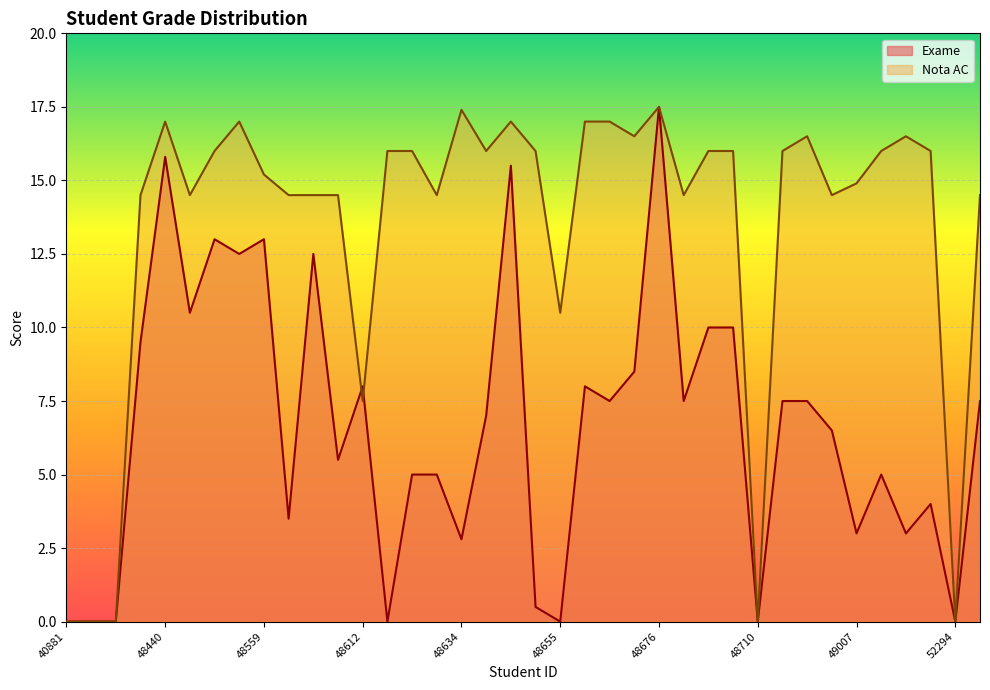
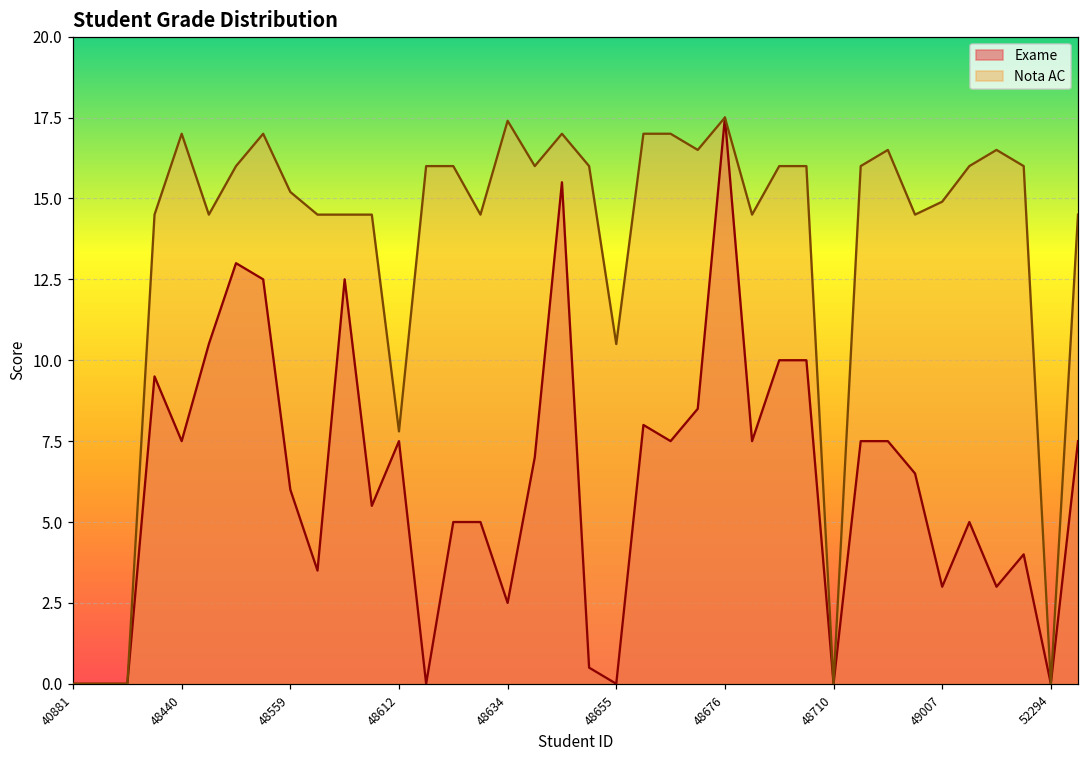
Exame, 48440: 15.8 -> 7.5
Exame, 48559: 13 -> 6
Exame, 48612: 8.0 -> 7.5
Nota AC, 48612: 7.5 -> 7.8
Exame, 48634: 2.8 -> 2.5
